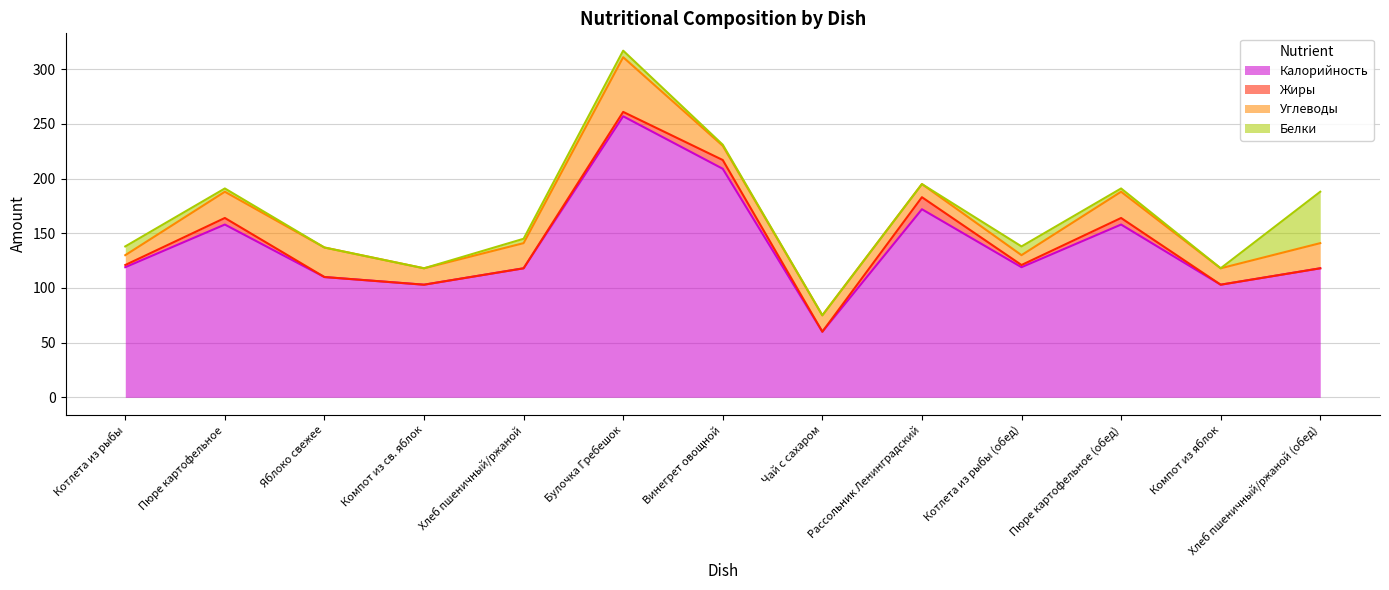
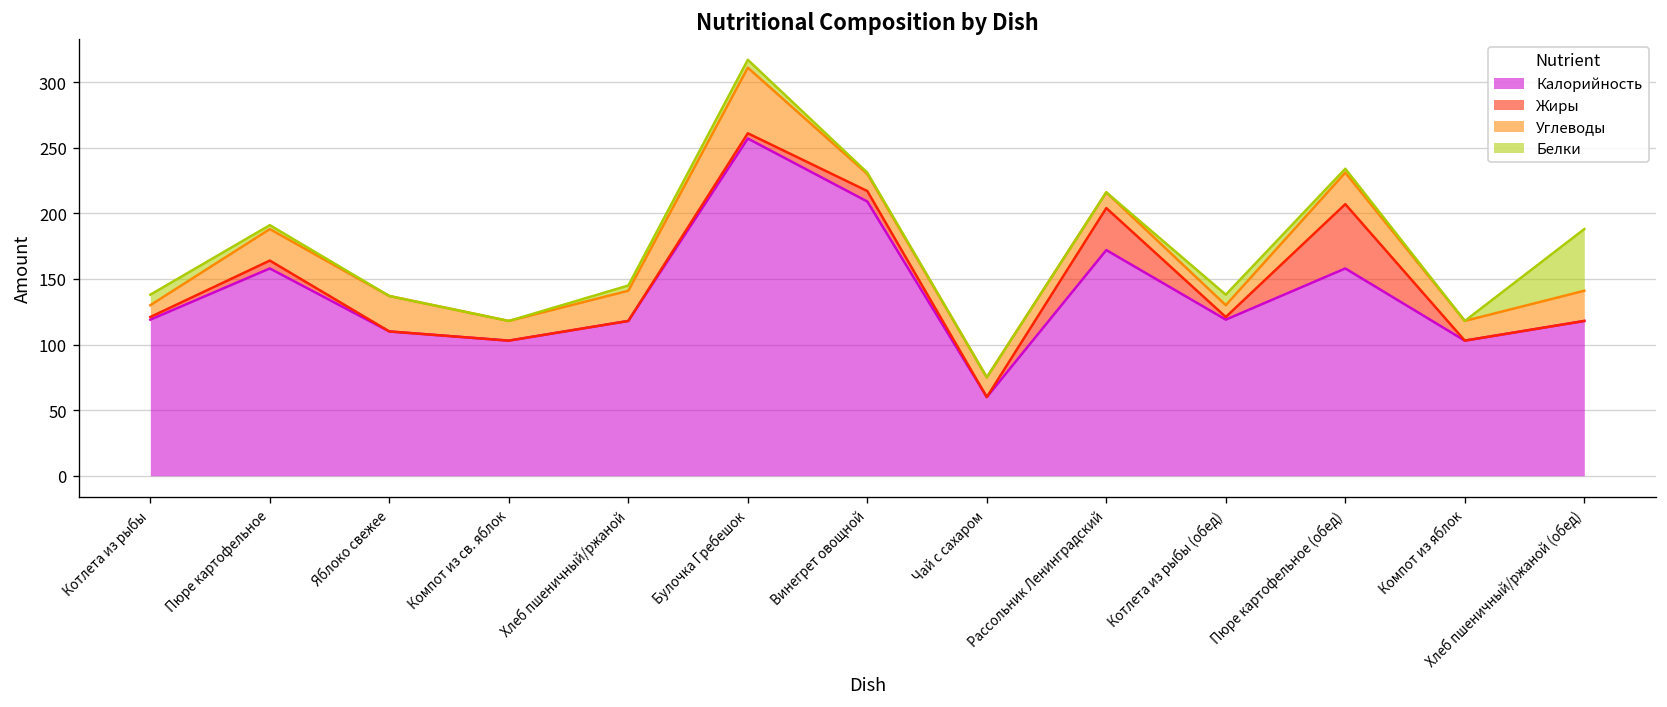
Жиры, Рассольник Ленинградский: 11 -> 32
Жиры, Пюре картофельное (обед): 6 -> 49
